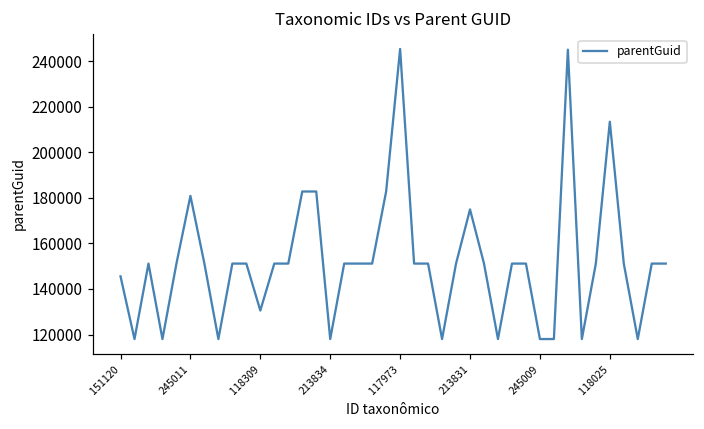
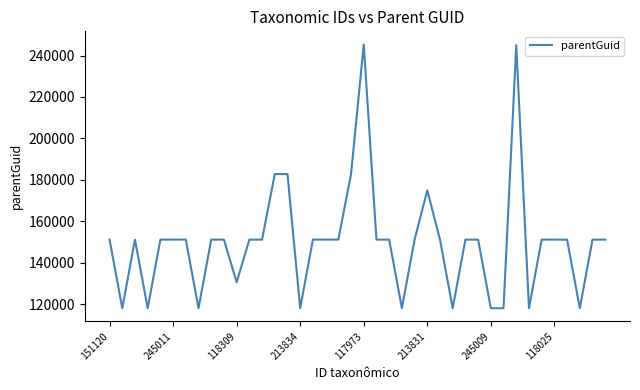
151120: 146000 -> 151000
245011: 181000 -> 151000
118025: 213000 -> 151000
